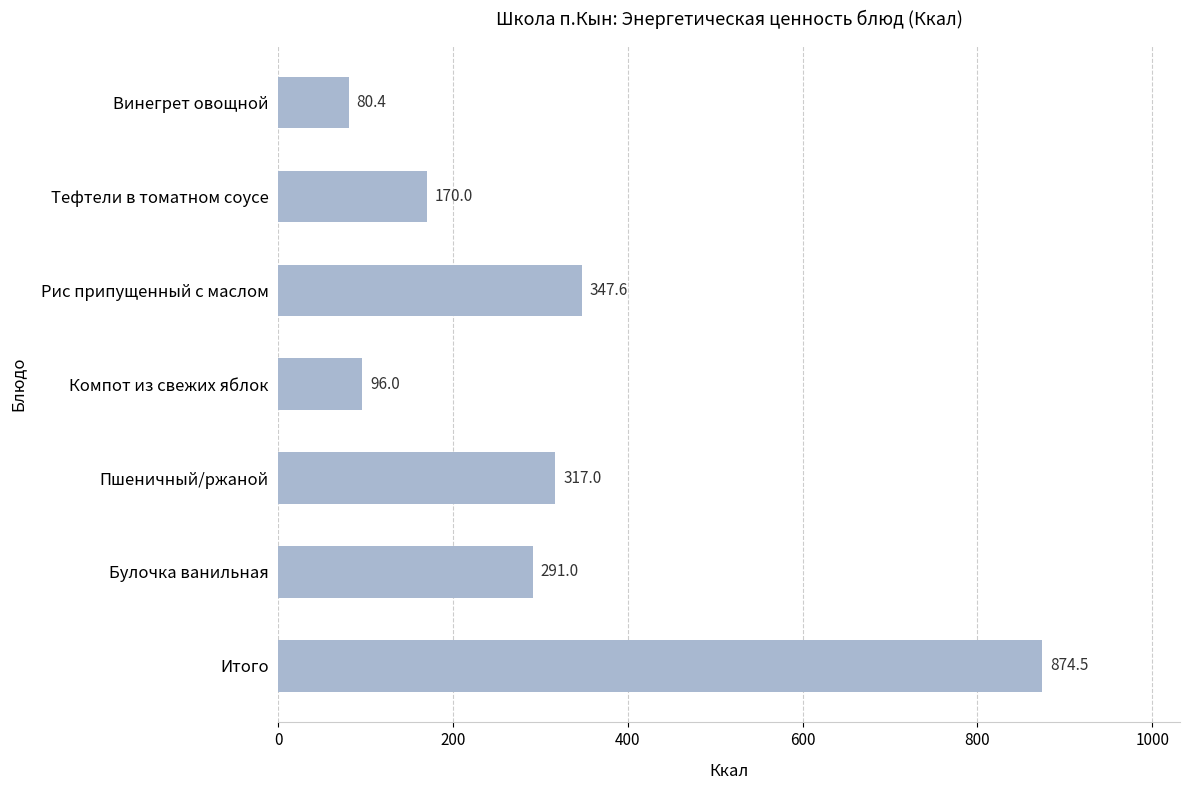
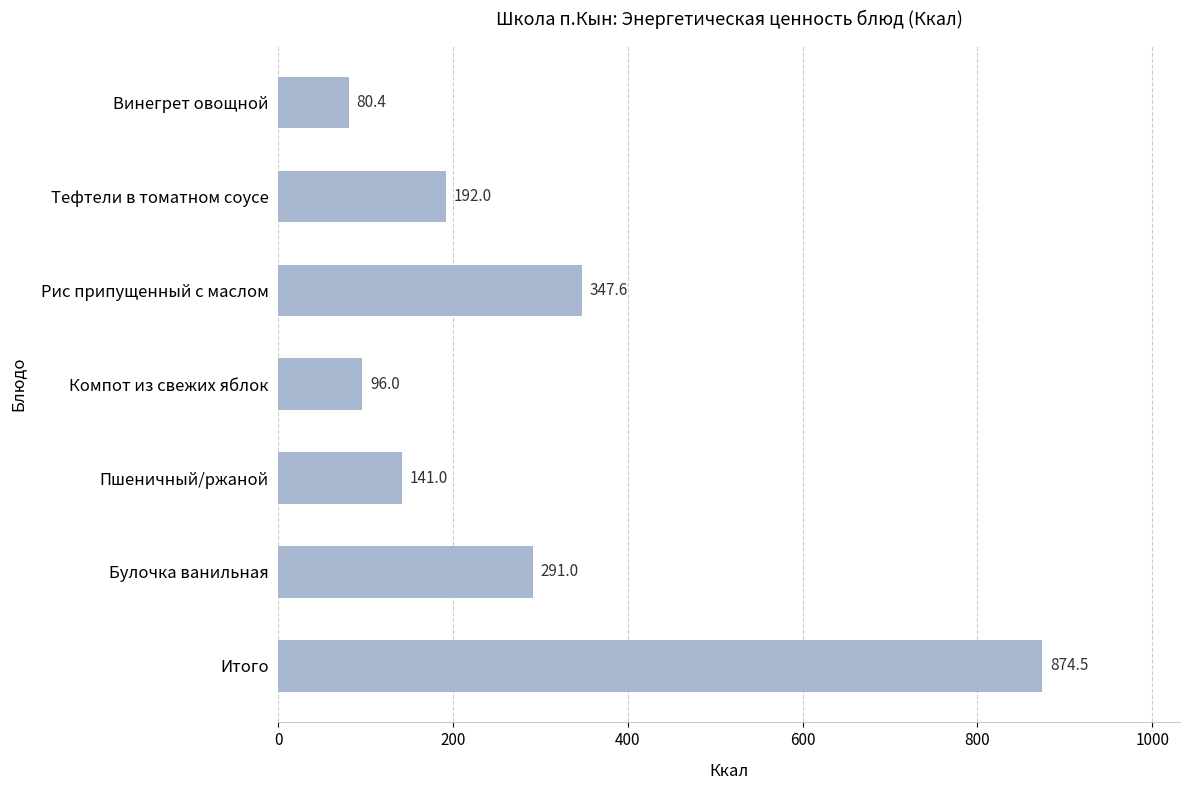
Тефтели в томатном соусе: 170.0 -> 192.0
Пшеничный/ржаной: 317.0 -> 141.0
